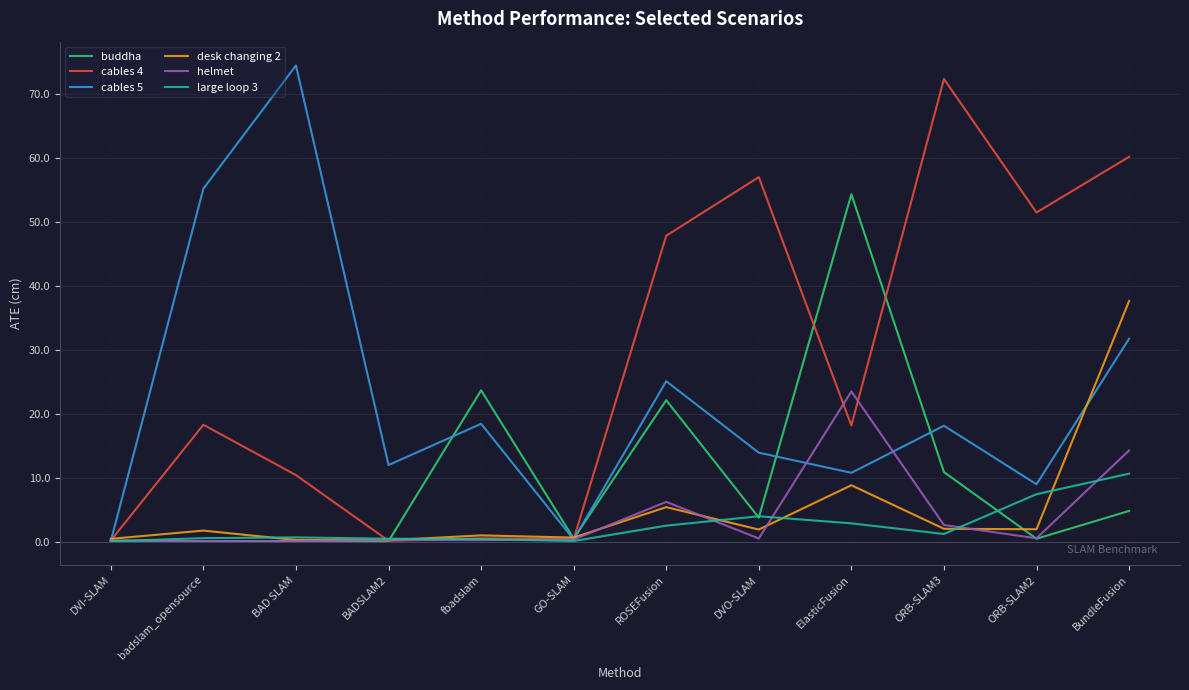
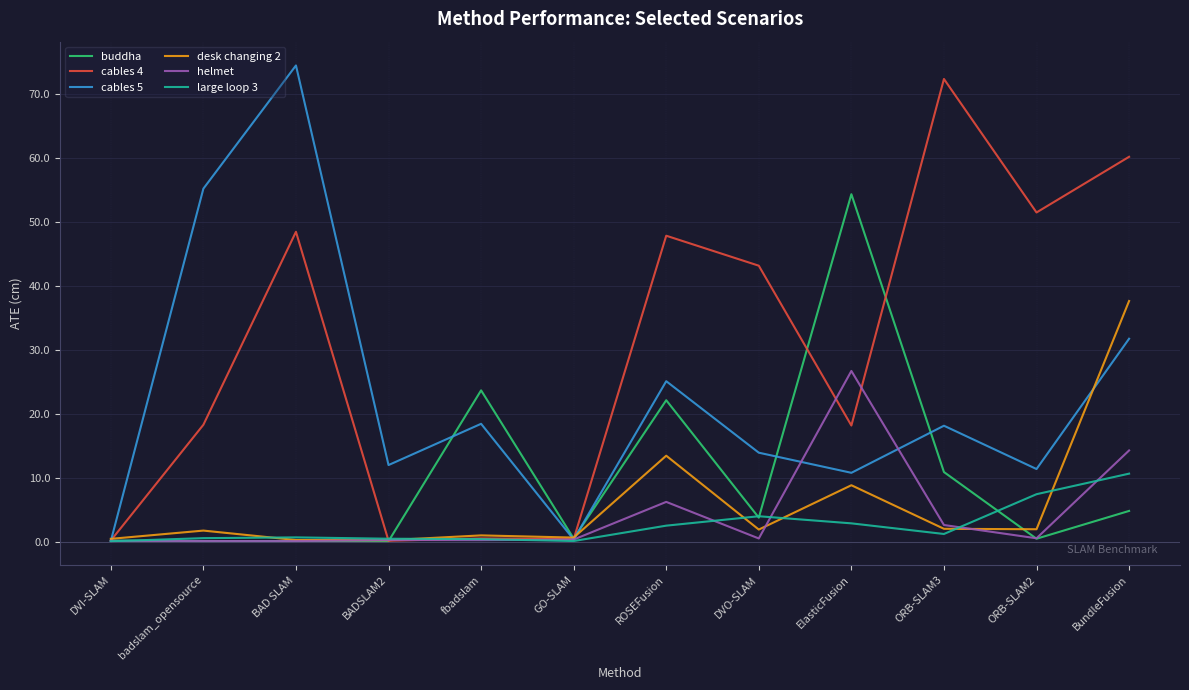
cables 4, BAD SLAM: 10 -> 48
desk changing 2, ROSEFusion: 5 -> 14
cables 4, DVO-SLAM: 57 -> 43
helmet, ElasticFusion: 24 -> 27
cables 5, ORB-SLAM2: 9 -> 11
